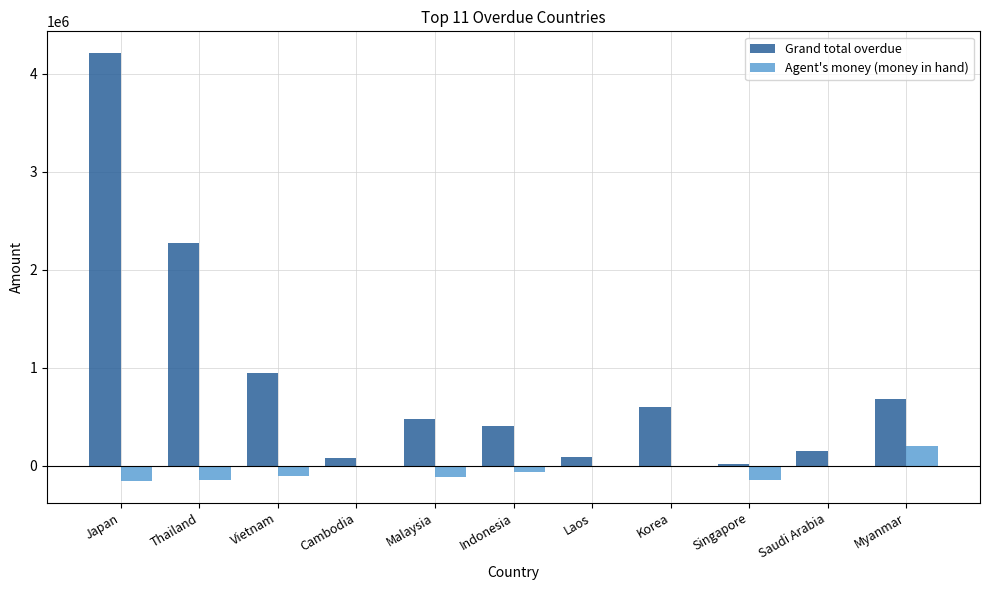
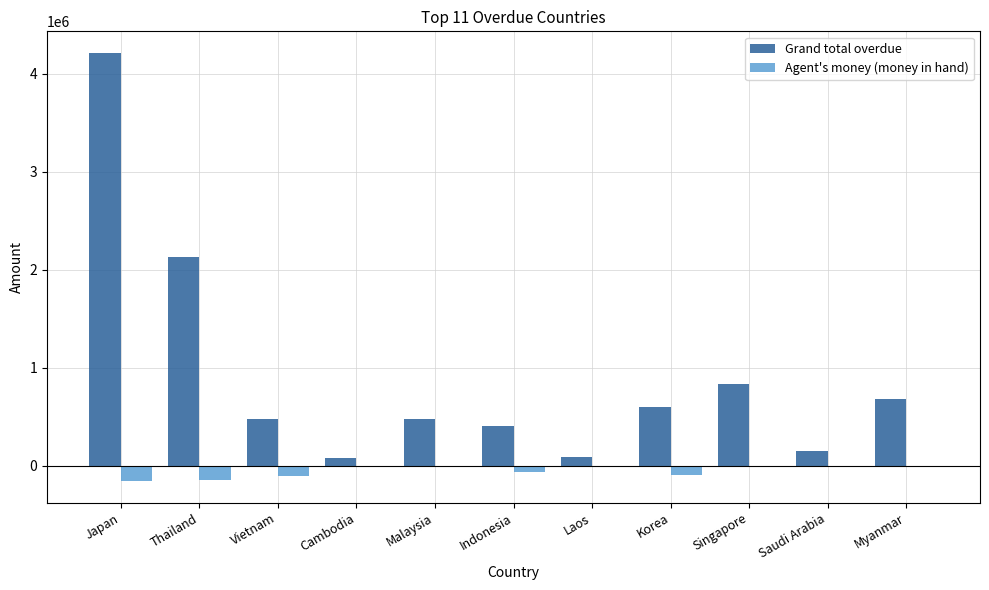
Grand total overdue, Thailand: 2300000 -> 2100000
Grand total overdue, Vietnam: 900000 -> 500000
Agent's money (money in hand), Malaysia: -100000 -> 0
Agent's money (money in hand), Korea: 0 -> -100000
Grand total overdue, Singapore: 0 -> 800000
Agent's money (money in hand), Singapore: -100000 -> 0
Agent's money (money in hand), Myanmar: 200000 -> 0
